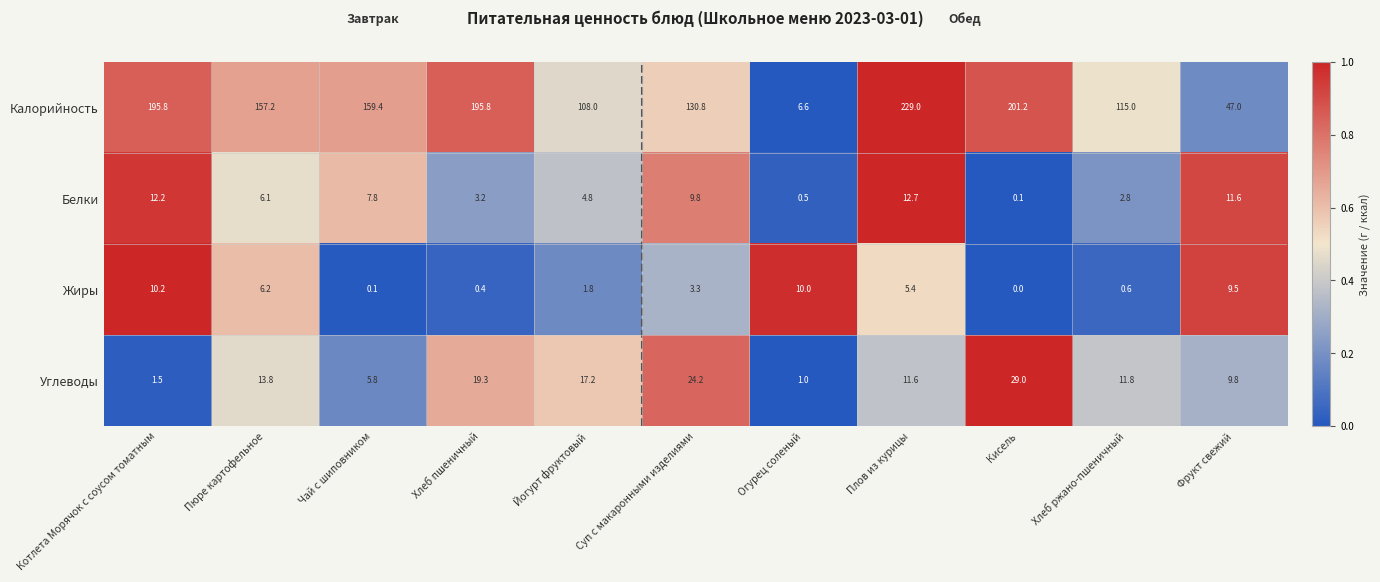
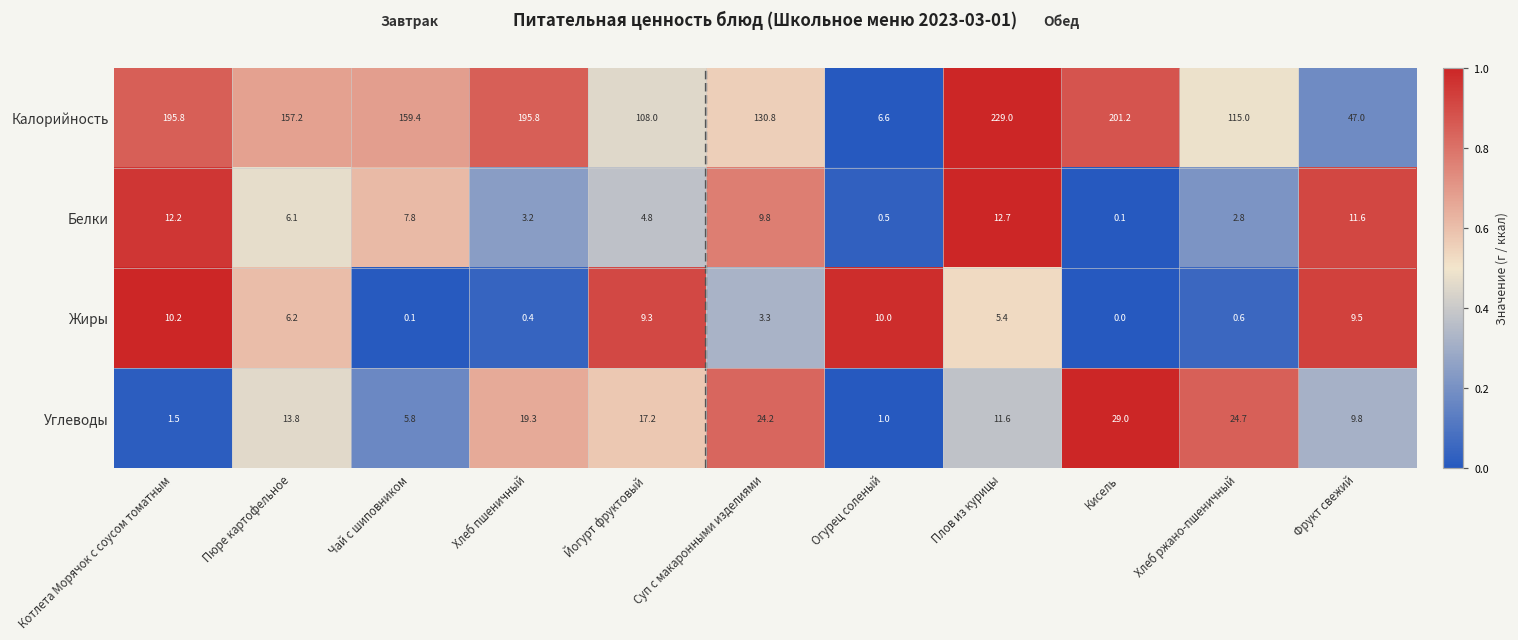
Жиры, Йогурт фруктовый: 1.8 -> 9.3
Углеводы, Хлеб ржано-пшеничный: 11.8 -> 24.7
